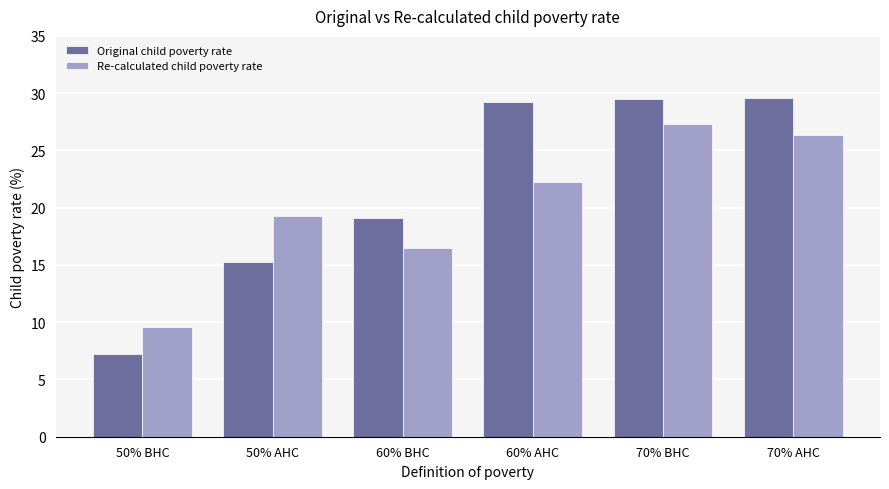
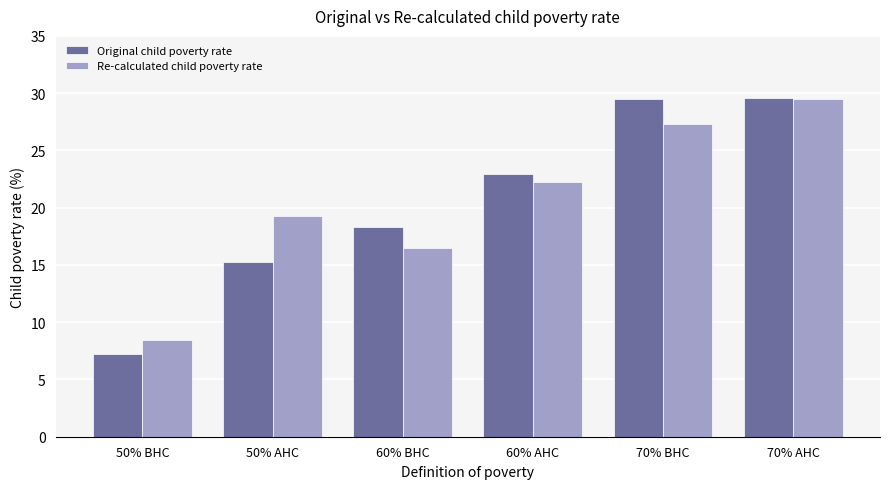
Re-calculated child poverty rate, 50% BHC: 9.6 -> 8.4
Original child poverty rate, 60% BHC: 19.1 -> 18.3
Original child poverty rate, 60% AHC: 29.2 -> 22.9
Re-calculated child poverty rate, 70% AHC: 26.3 -> 29.5
